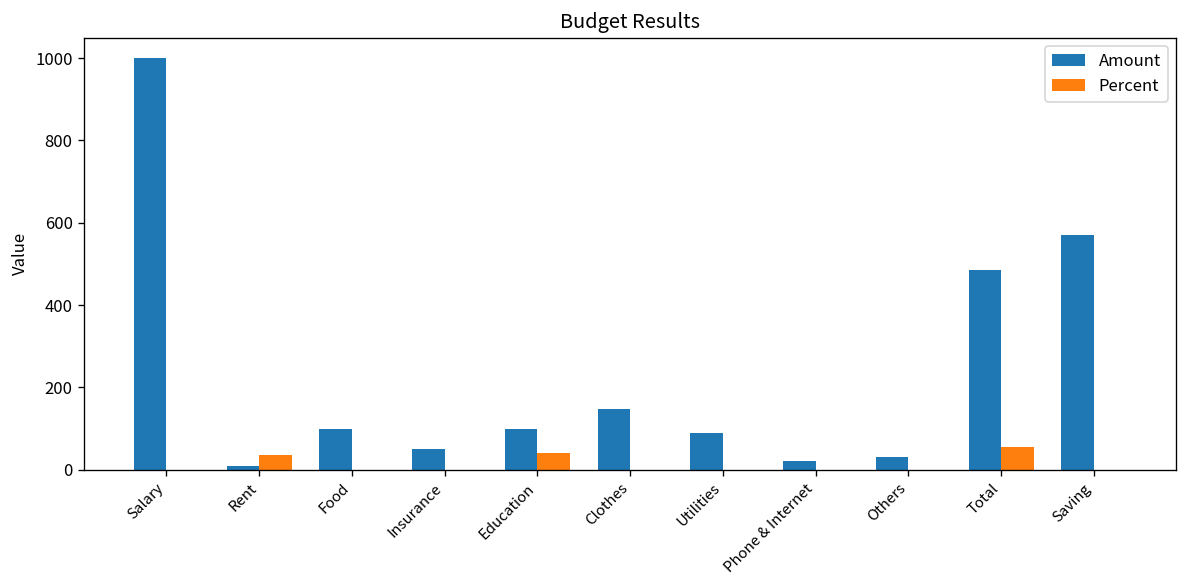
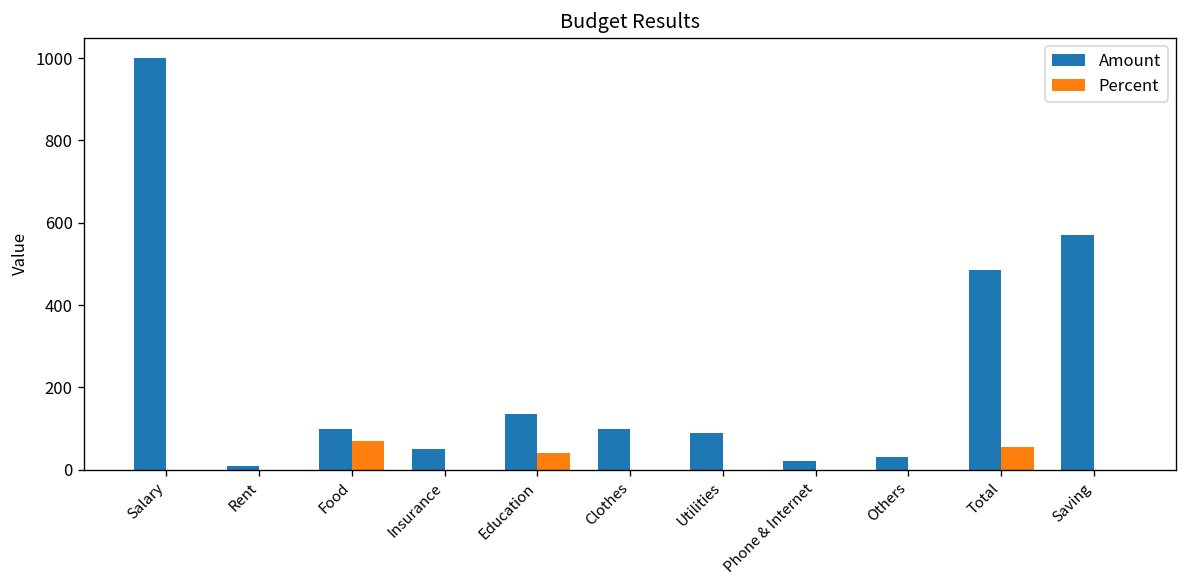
Percent, Rent: 40 -> 0
Percent, Food: 0 -> 70
Amount, Education: 100 -> 140
Amount, Clothes: 150 -> 100
